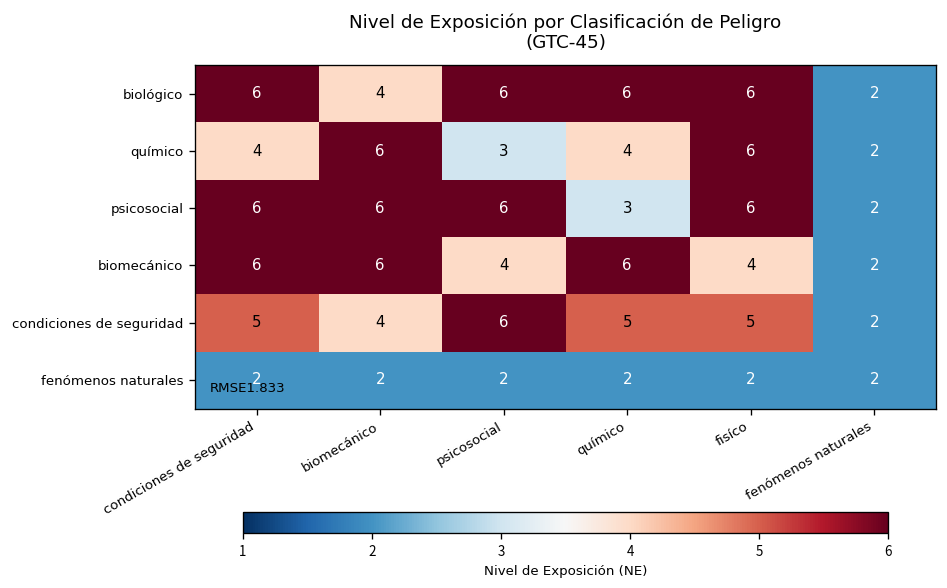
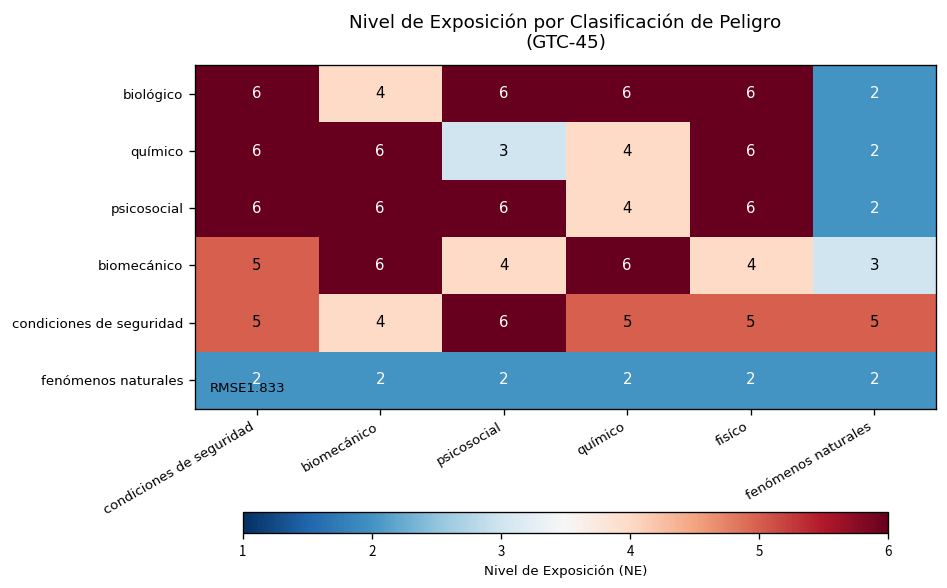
químico, condiciones de seguridad: 4 -> 6
psicosocial, químico: 3 -> 4
biomecánico, condiciones de seguridad: 6 -> 5
biomecánico, fenómenos naturales: 2 -> 3
condiciones de seguridad, fenómenos naturales: 2 -> 5
